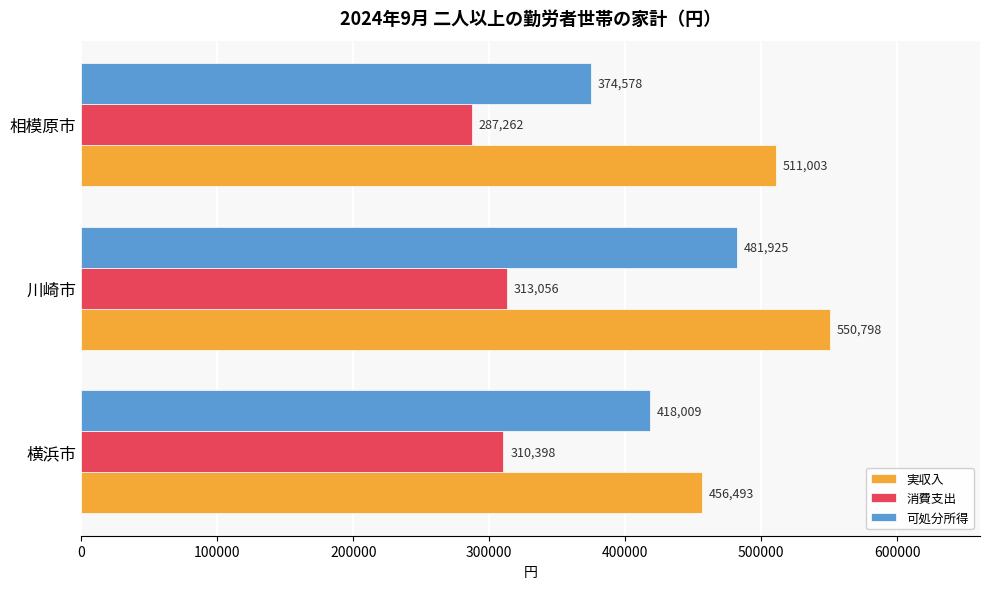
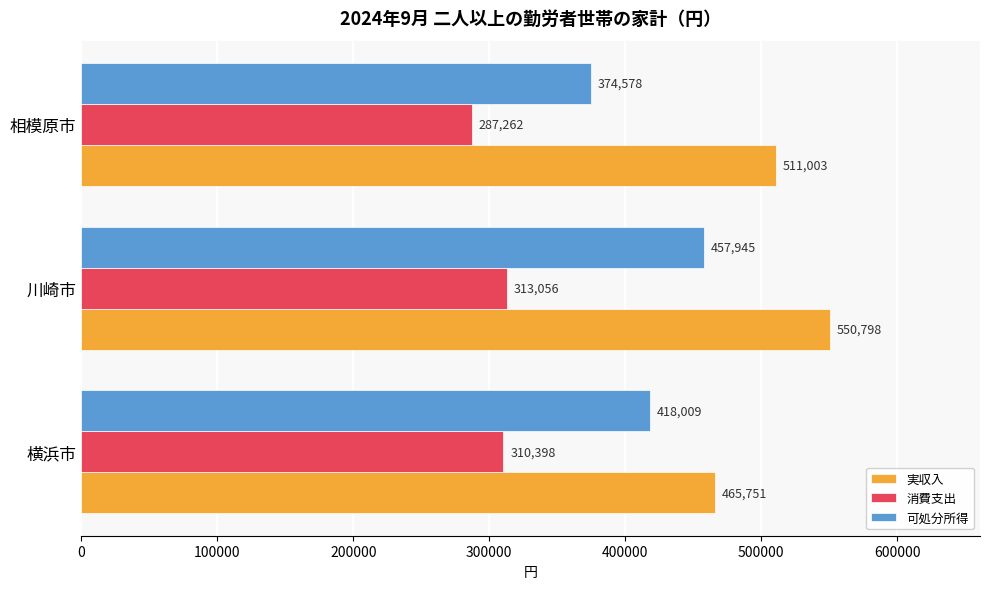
可処分所得, 川崎市: 481,925 -> 457,945
実収入, 横浜市: 456,493 -> 465,751
